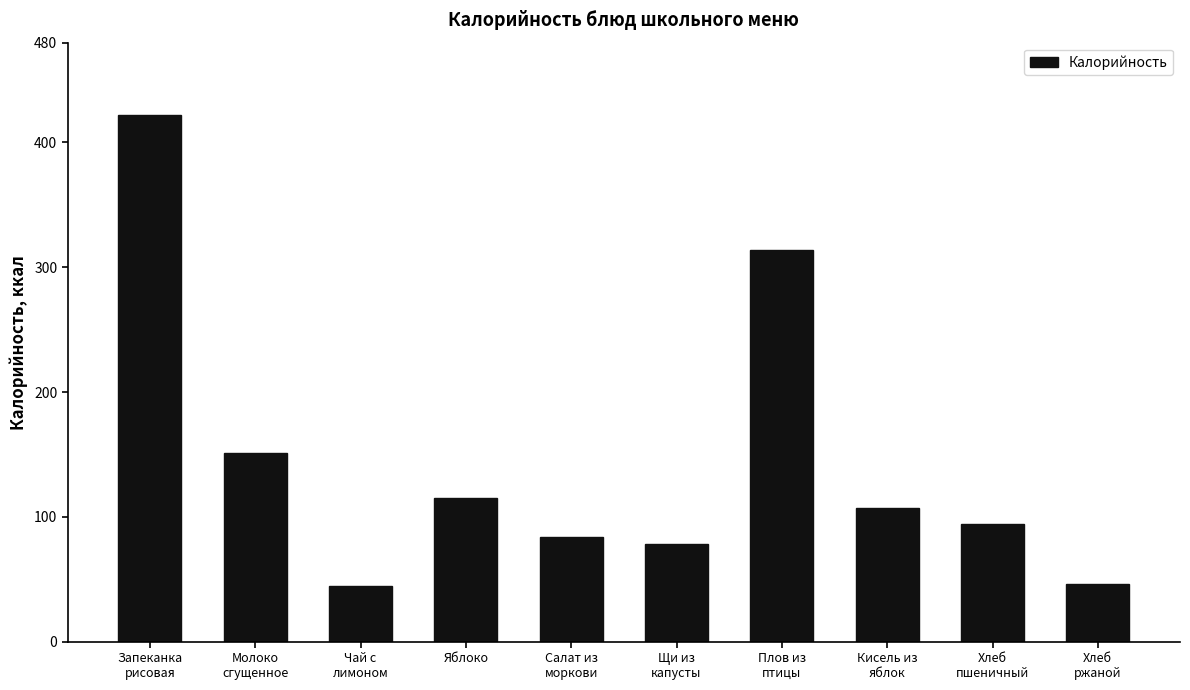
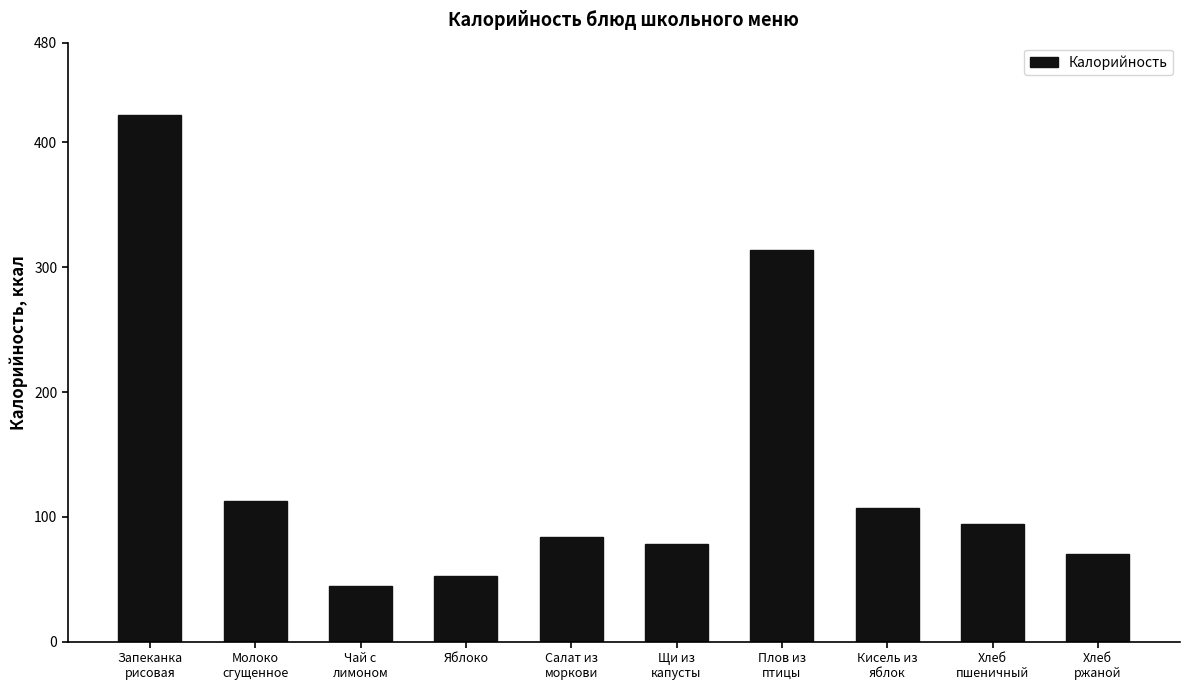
Молоко сгущенное: 151 -> 113
Яблоко: 115 -> 53
Хлеб ржаной: 46 -> 70
